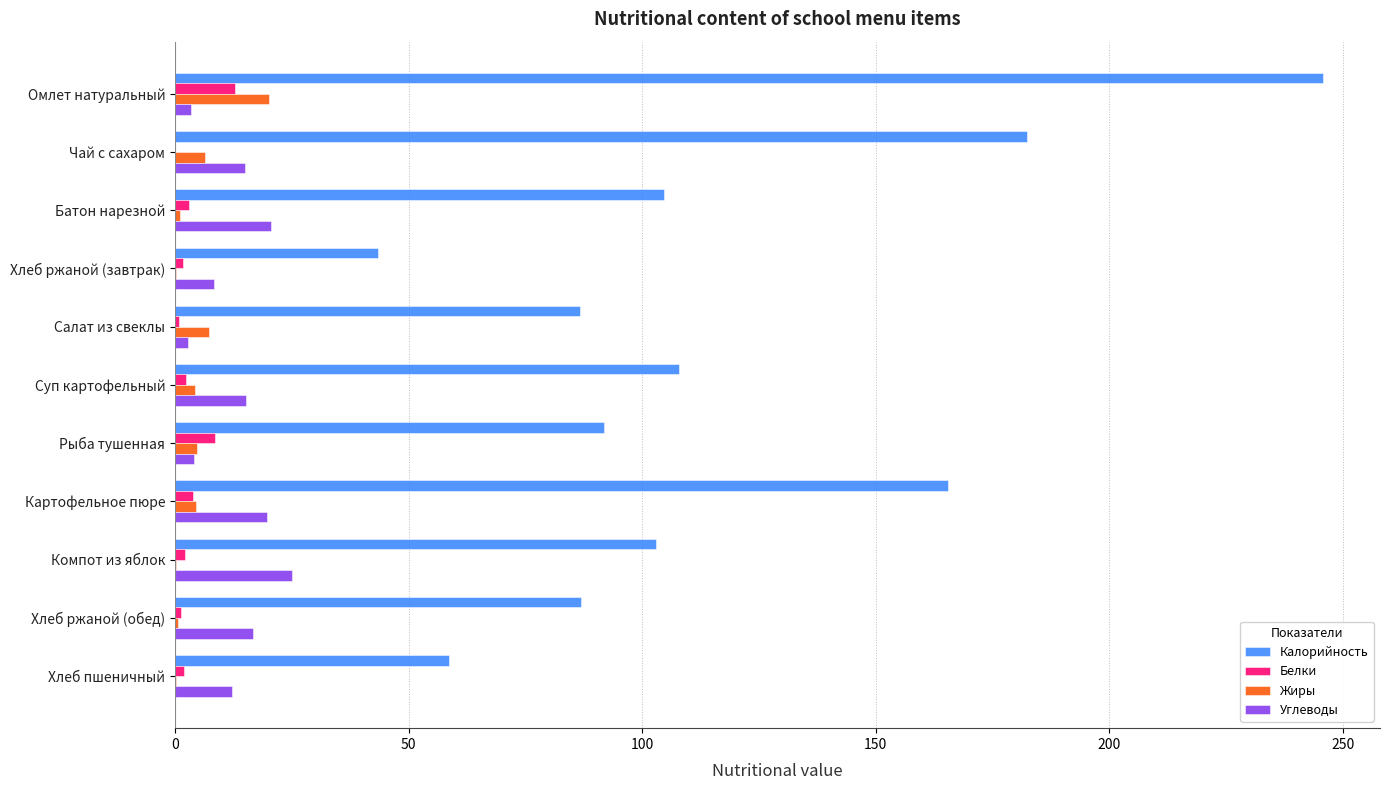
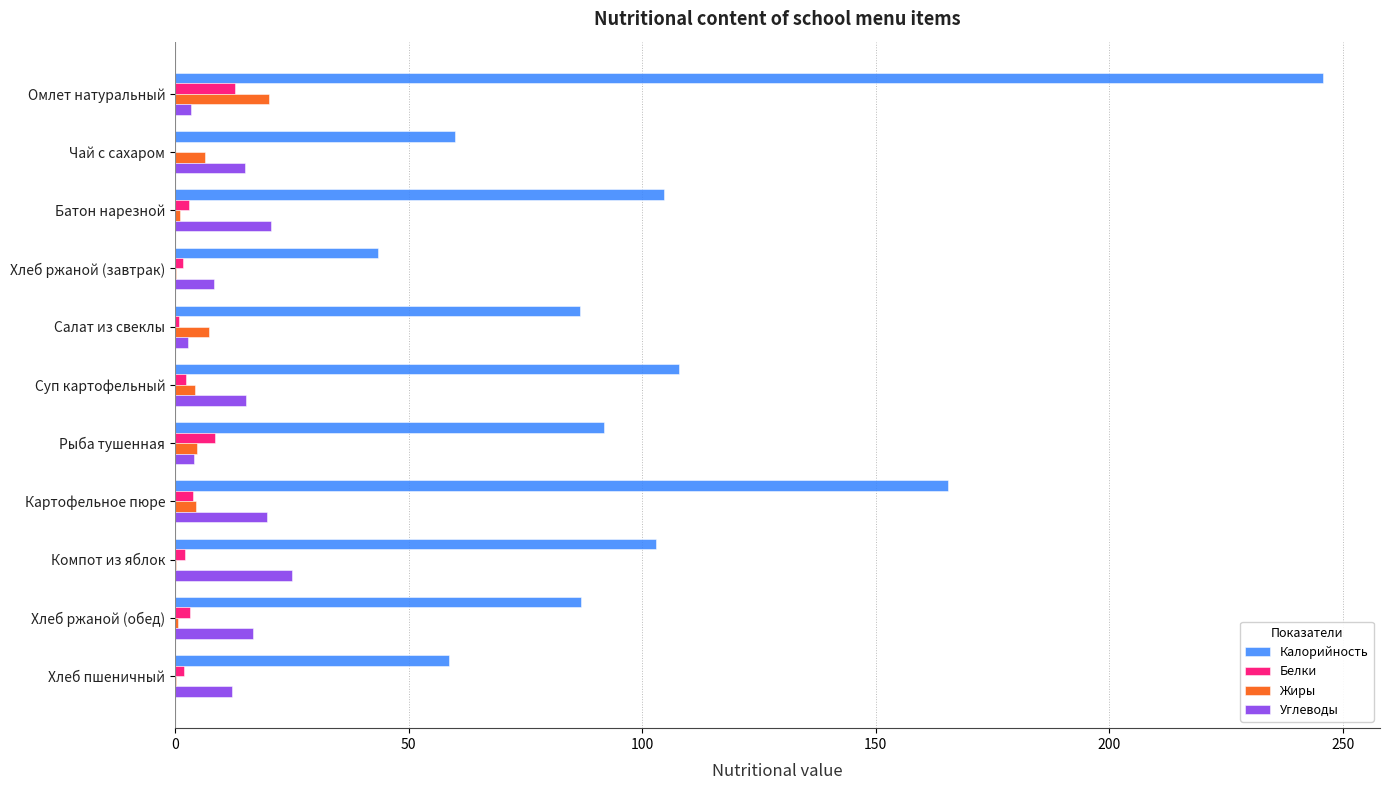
Калорийность, Чай с сахаром: 182 -> 60
Белки, Хлеб ржаной (обед): 1 -> 3
